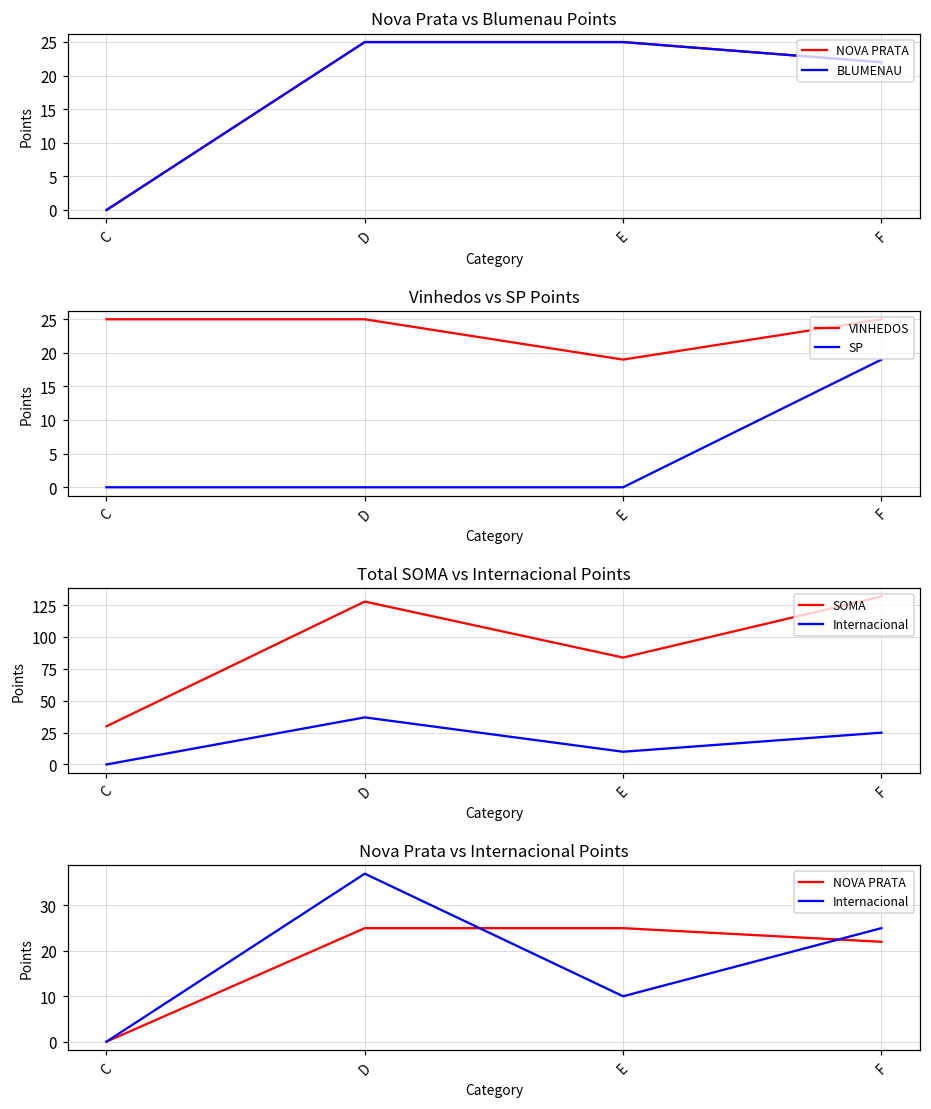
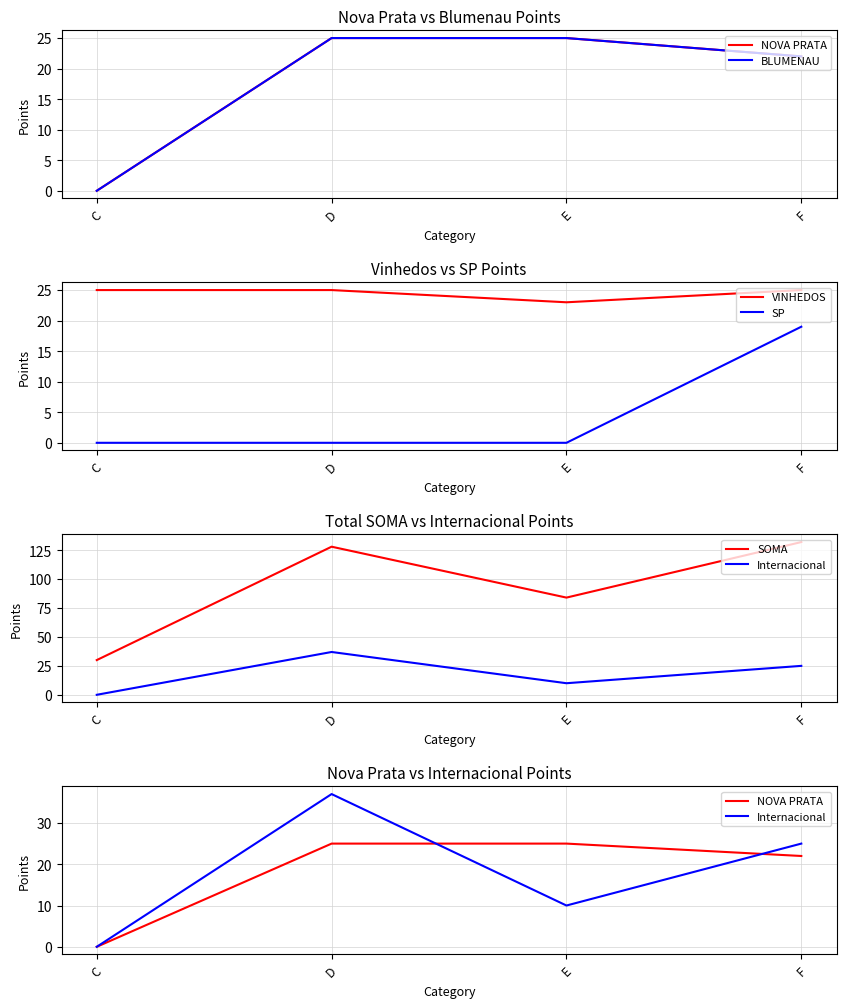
Vinhedos vs SP Points, VINHEDOS, E: 19 -> 23
